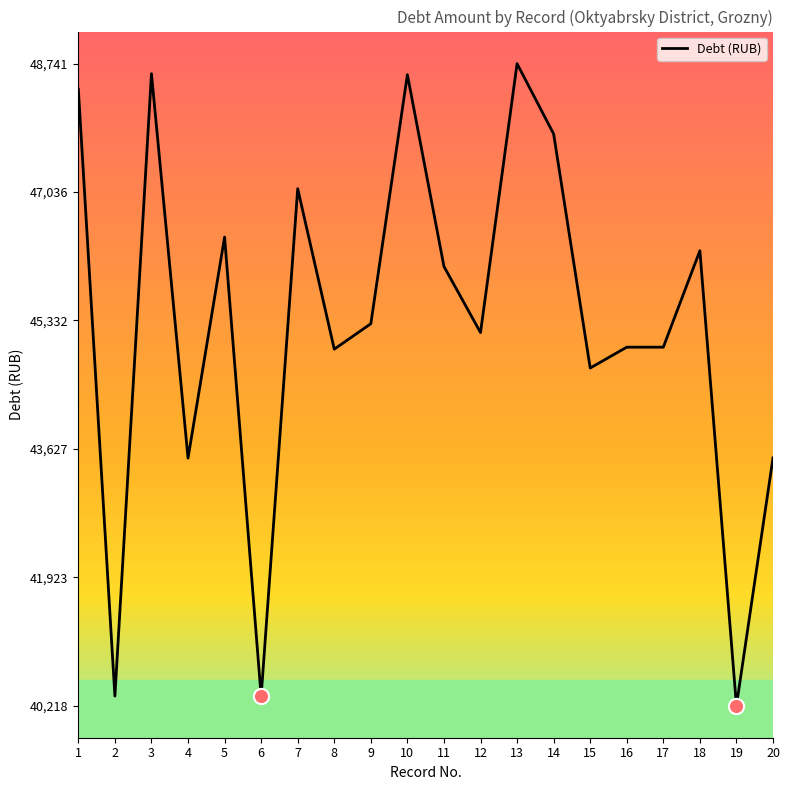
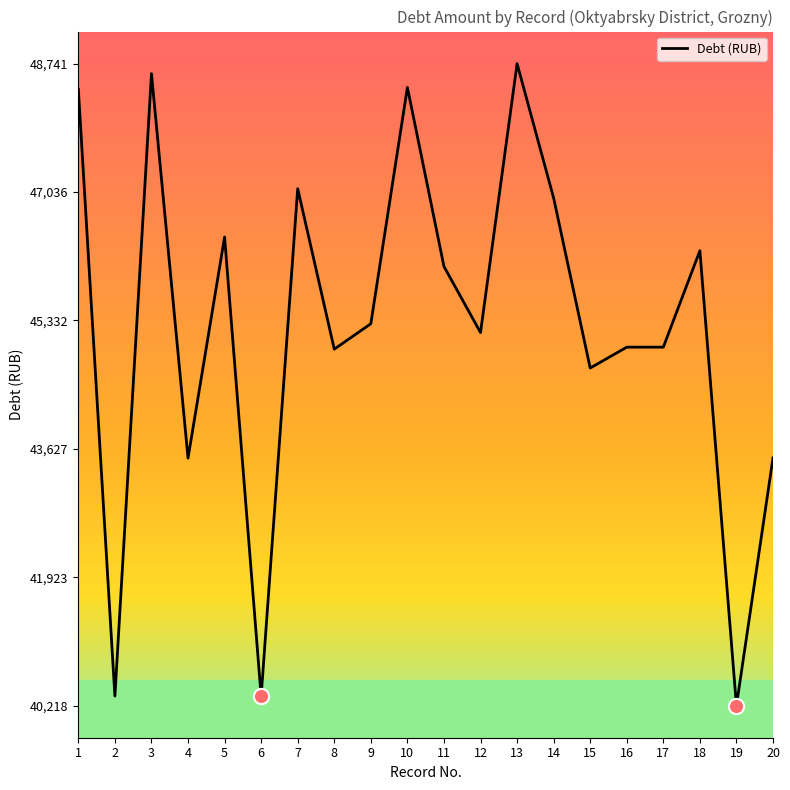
Debt (RUB), 10: 48,600 -> 48,400
Debt (RUB), 14: 47,800 -> 47,000
